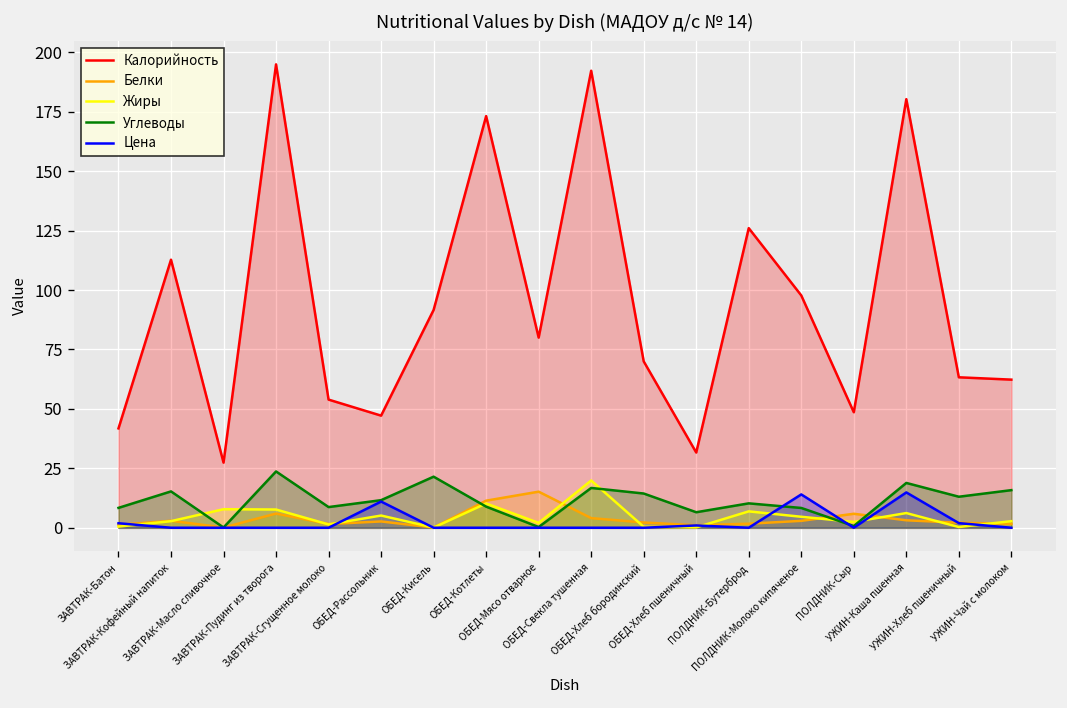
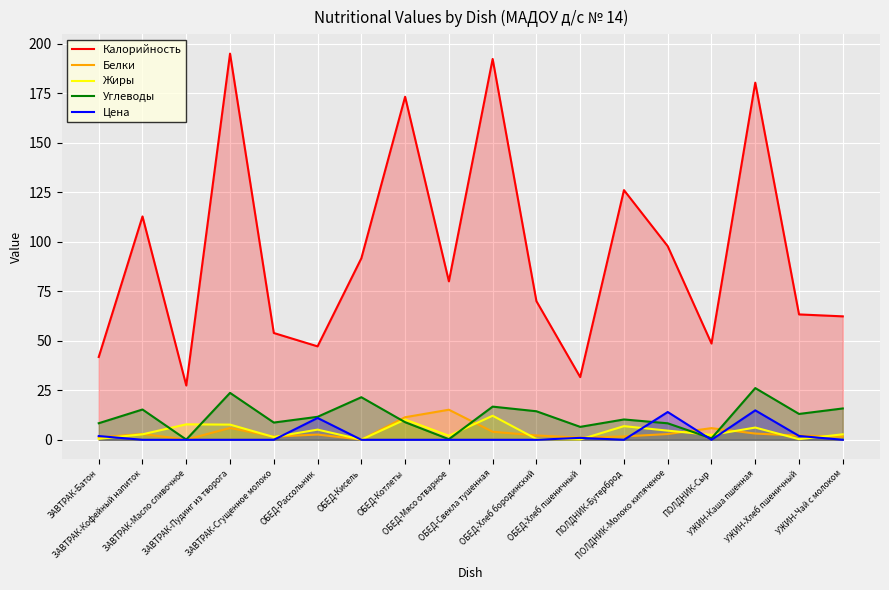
Жиры, ОБЕД-Свекла тушенная: 20 -> 12
Углеводы, УЖИН-Каша пшенная: 19 -> 26
